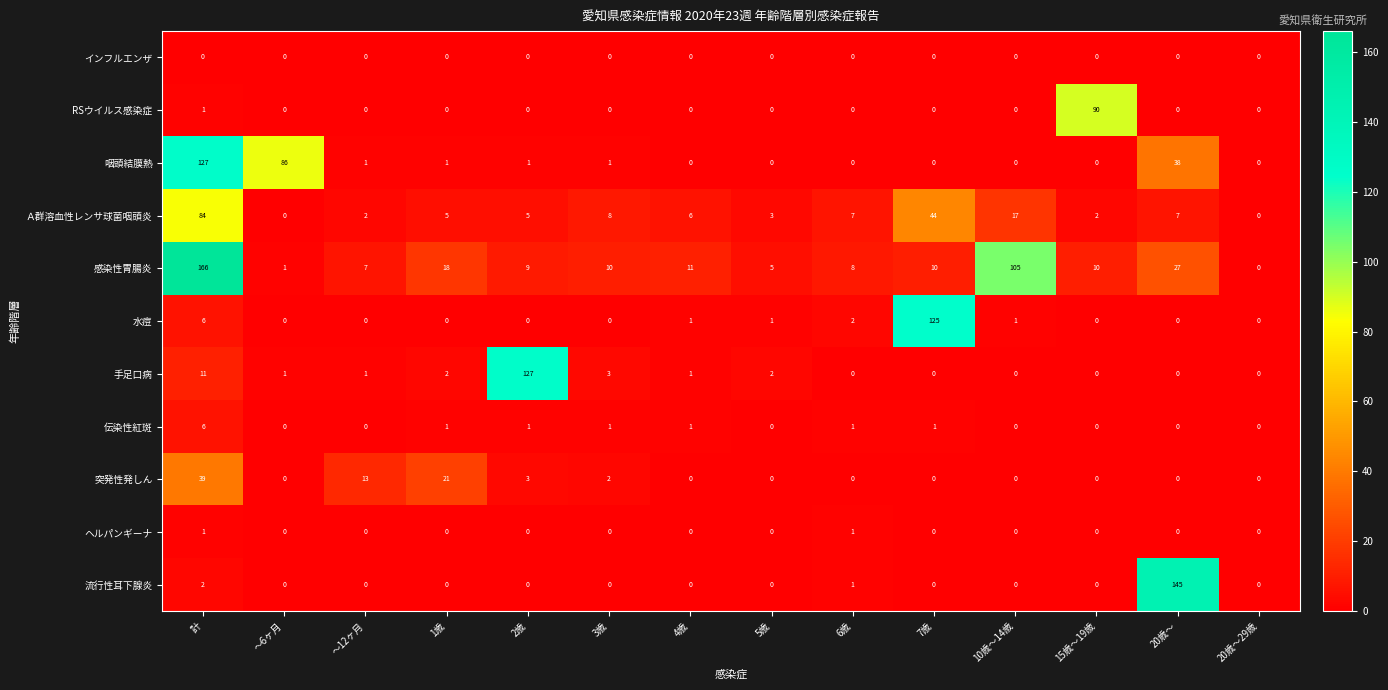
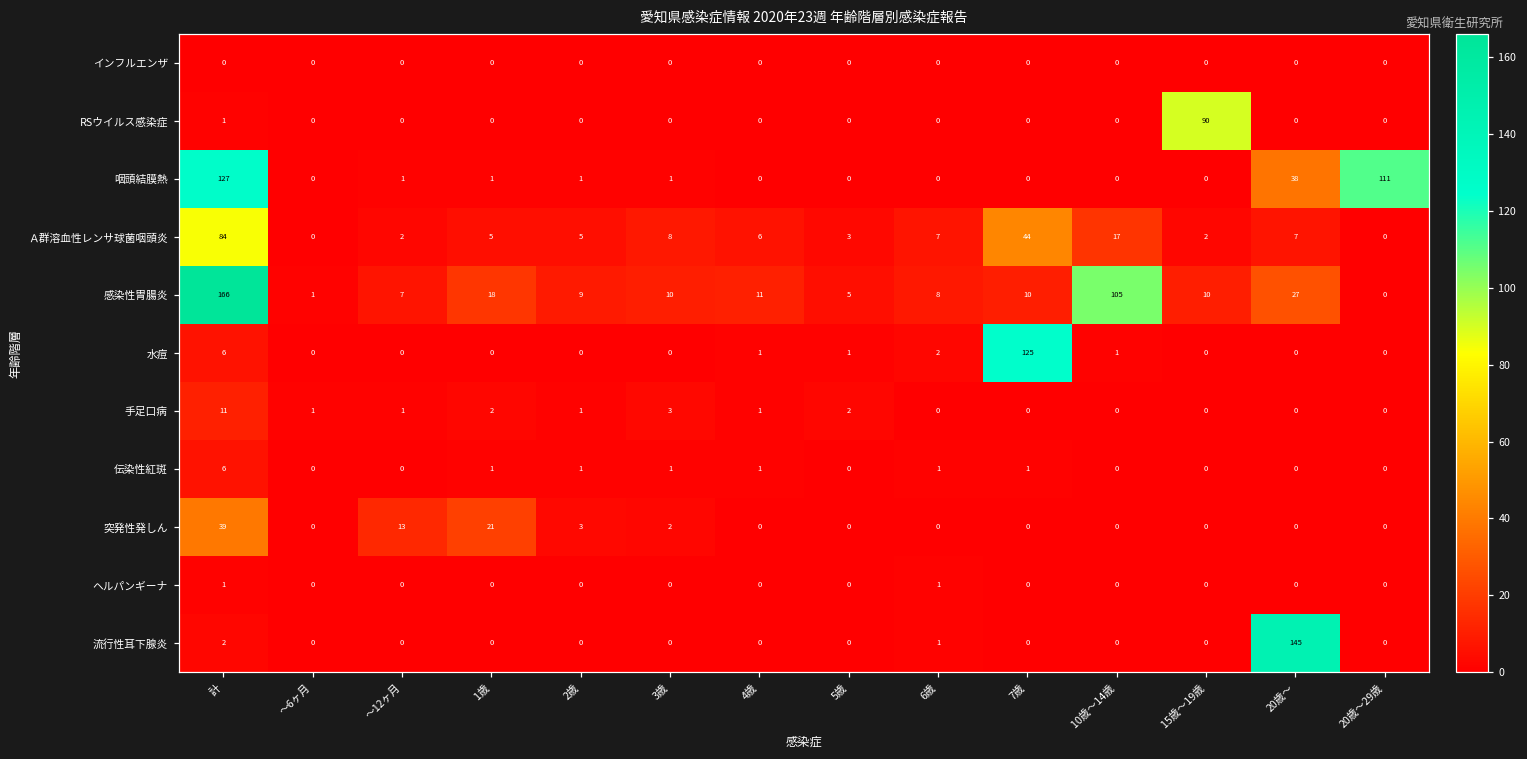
咽頭結膜熱, ～6ヶ月: 86 -> 0
咽頭結膜熱, 20歳～29歳: 0 -> 111
手足口病, 2歳: 127 -> 1
